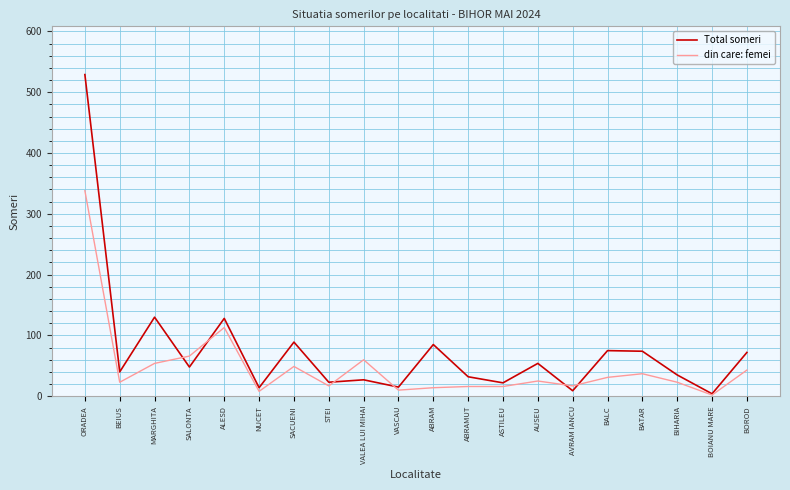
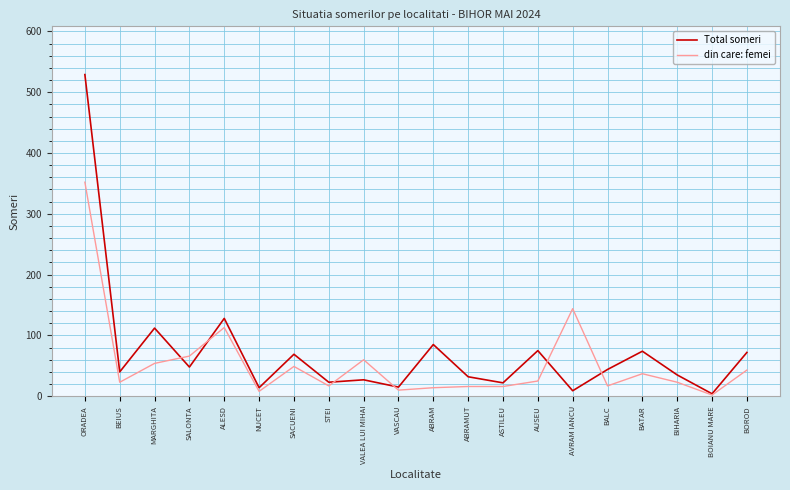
din care: femei, ORADEA: 340 -> 350
Total someri, MARGHITA: 130 -> 110
Total someri, SACUENI: 90 -> 70
Total someri, AUSEU: 50 -> 80
din care: femei, AVRAM IANCU: 20 -> 140
Total someri, BALC: 80 -> 40
din care: femei, BALC: 30 -> 20
